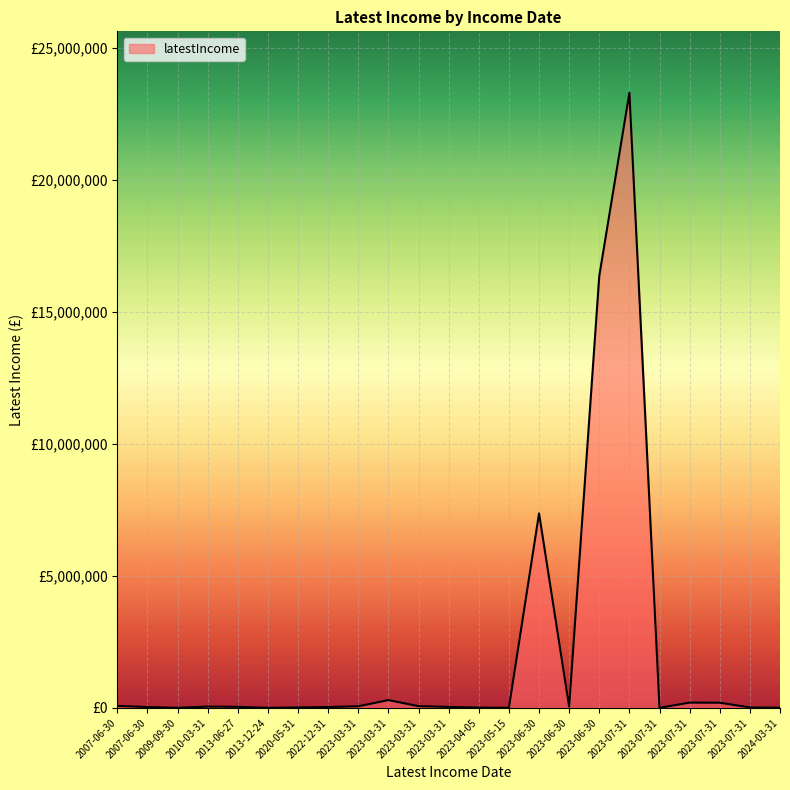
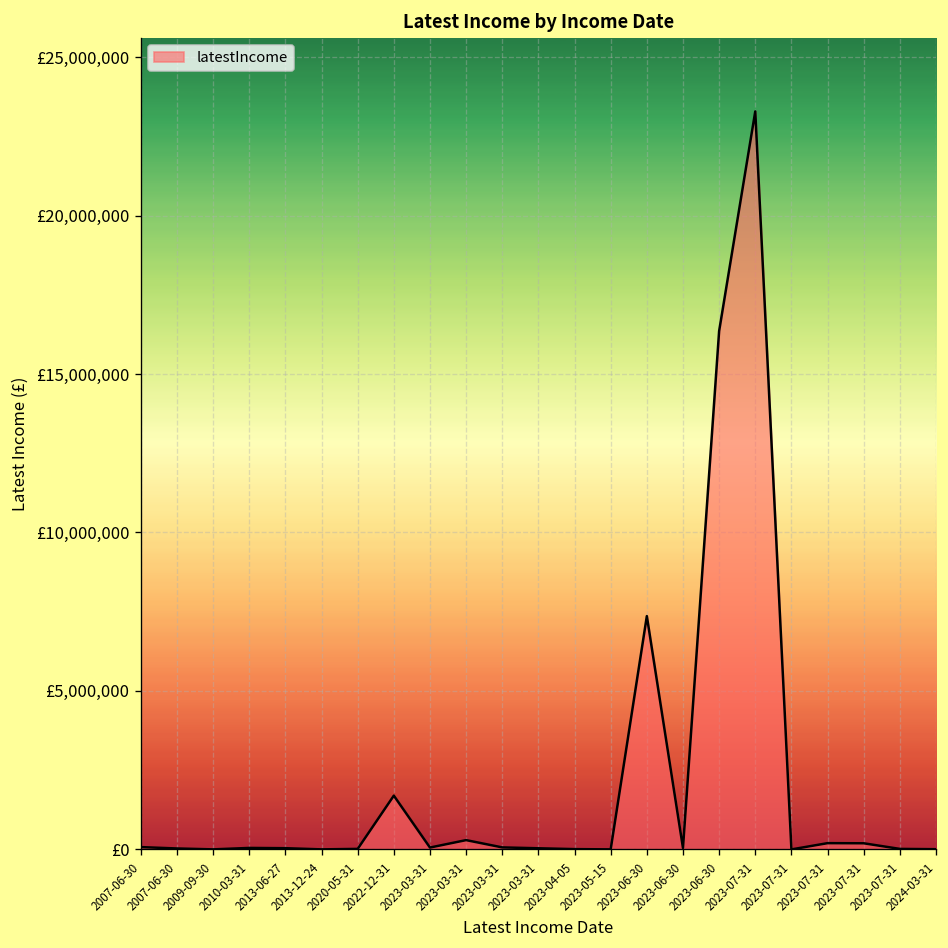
2022-12-31: £0 -> £1,700,000
